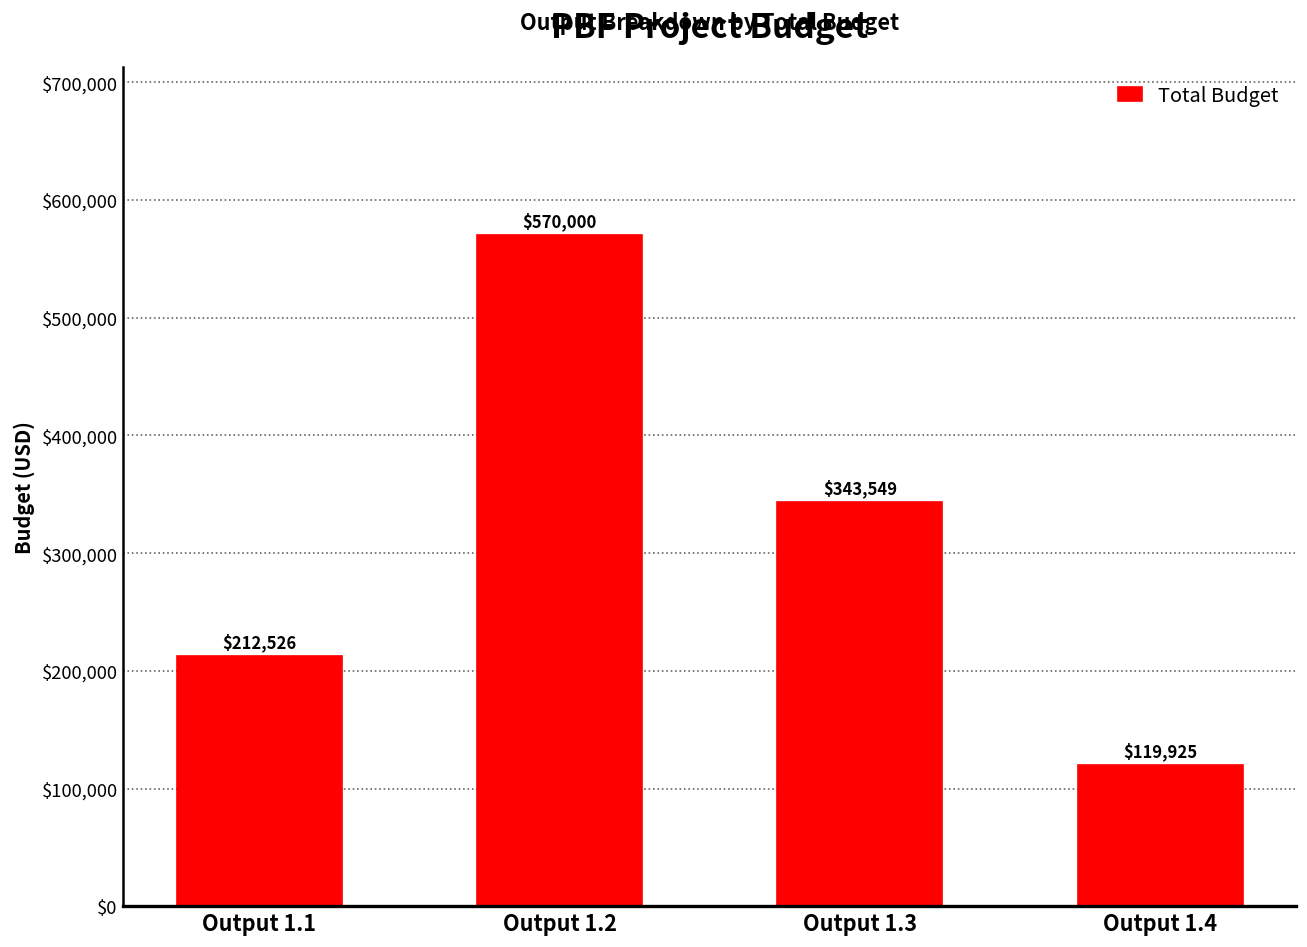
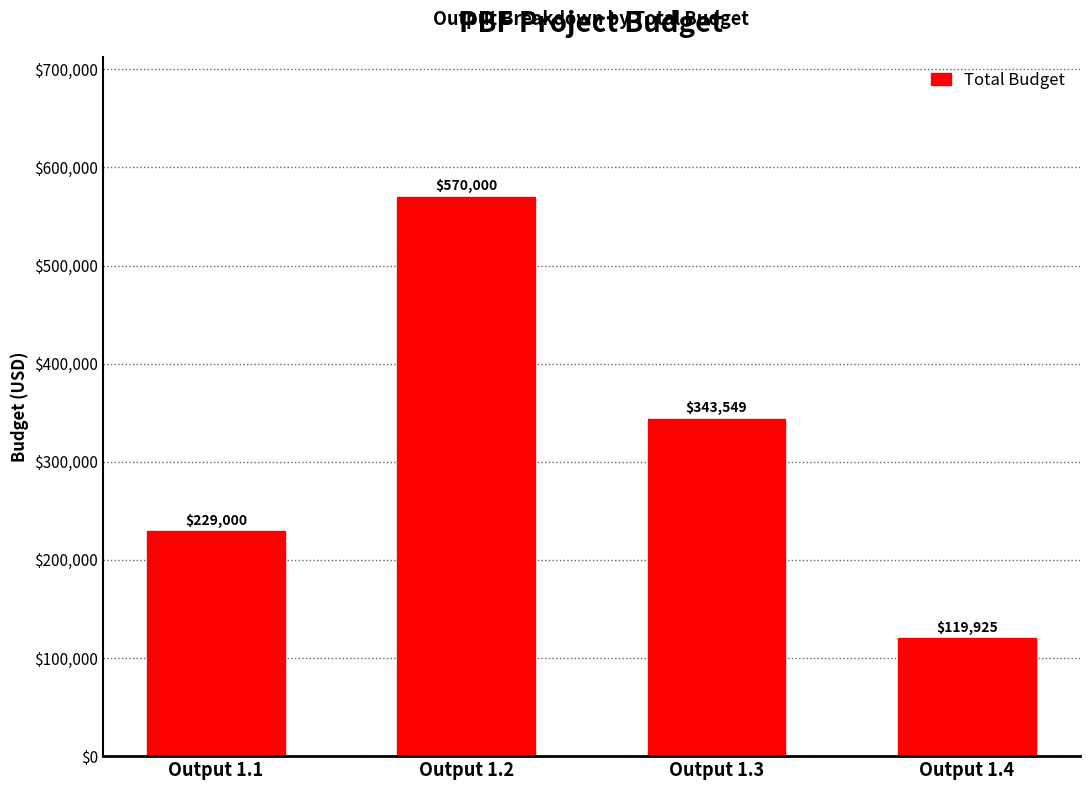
Output 1.1: $212,526 -> $229,000
